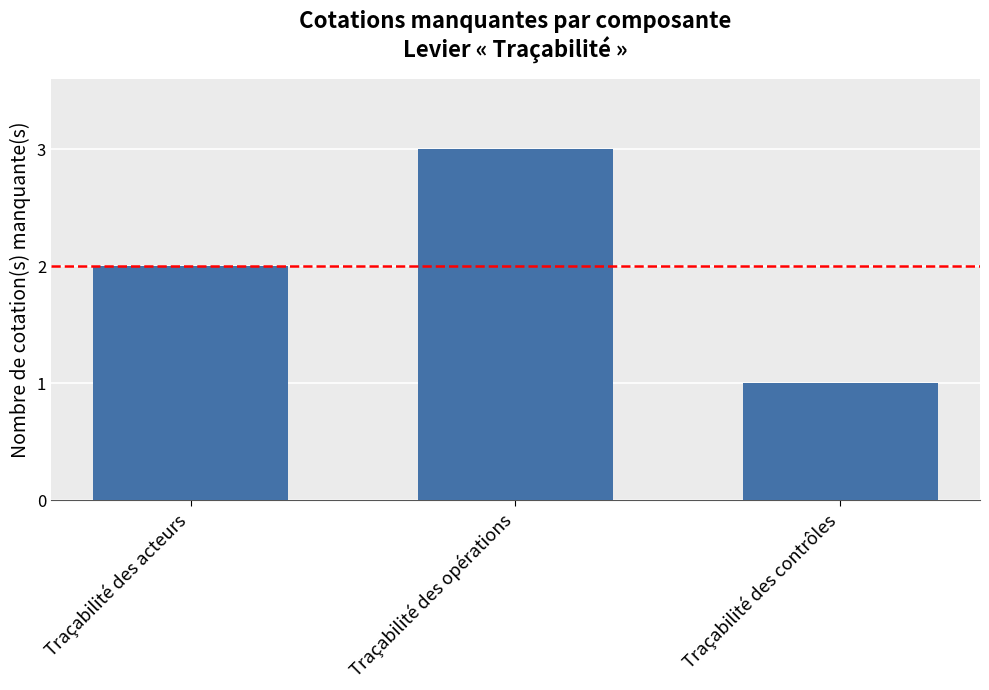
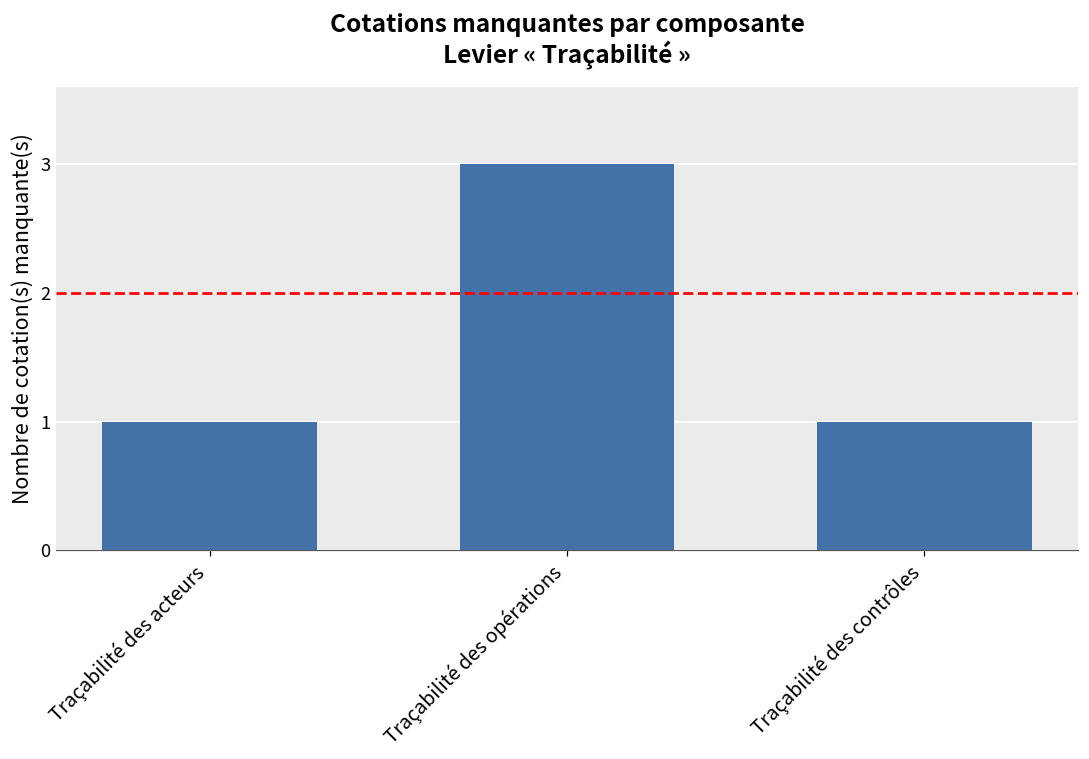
Traçabilité des acteurs: 2 -> 1
